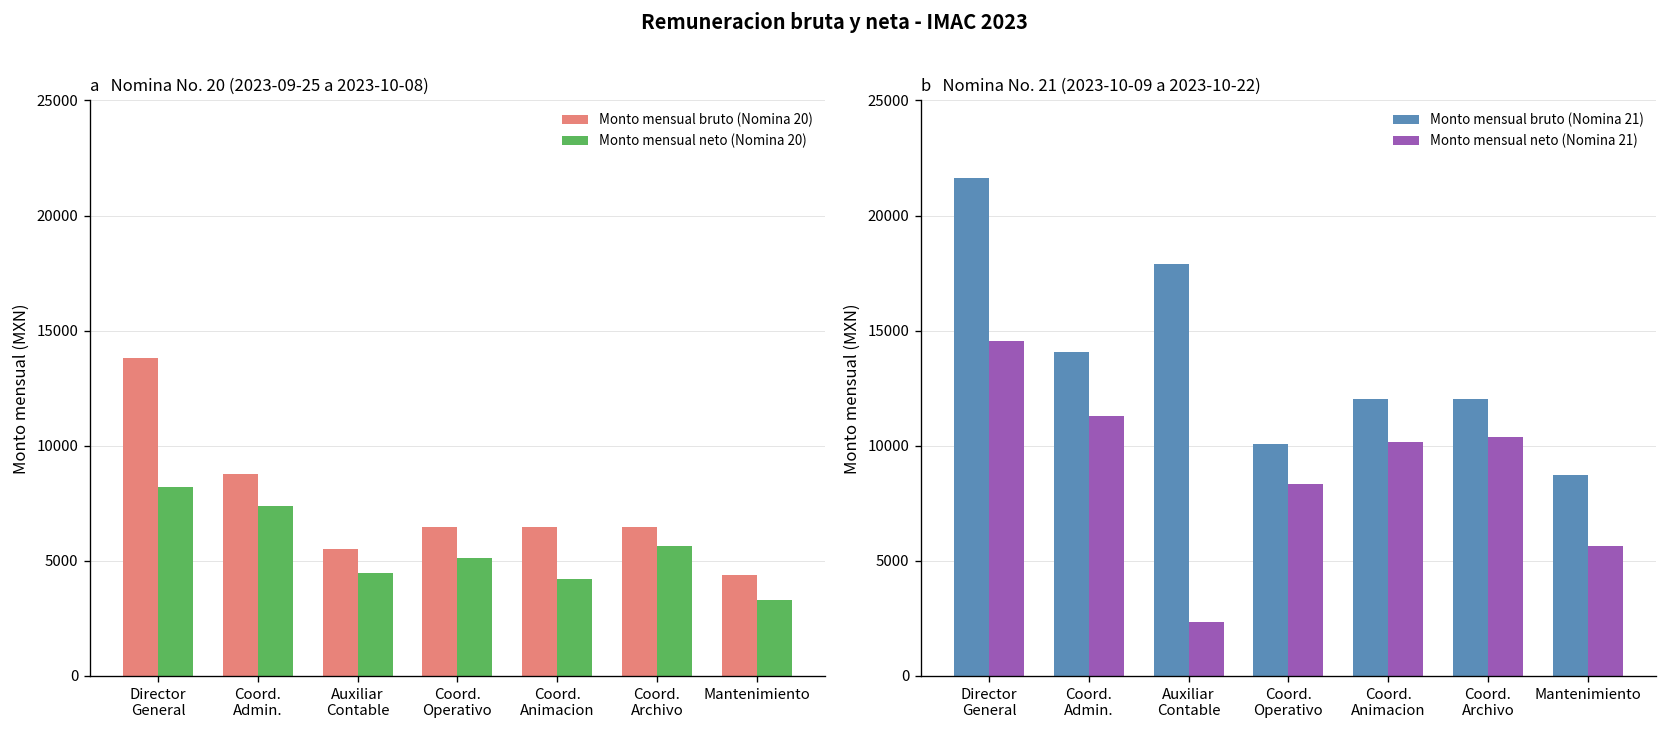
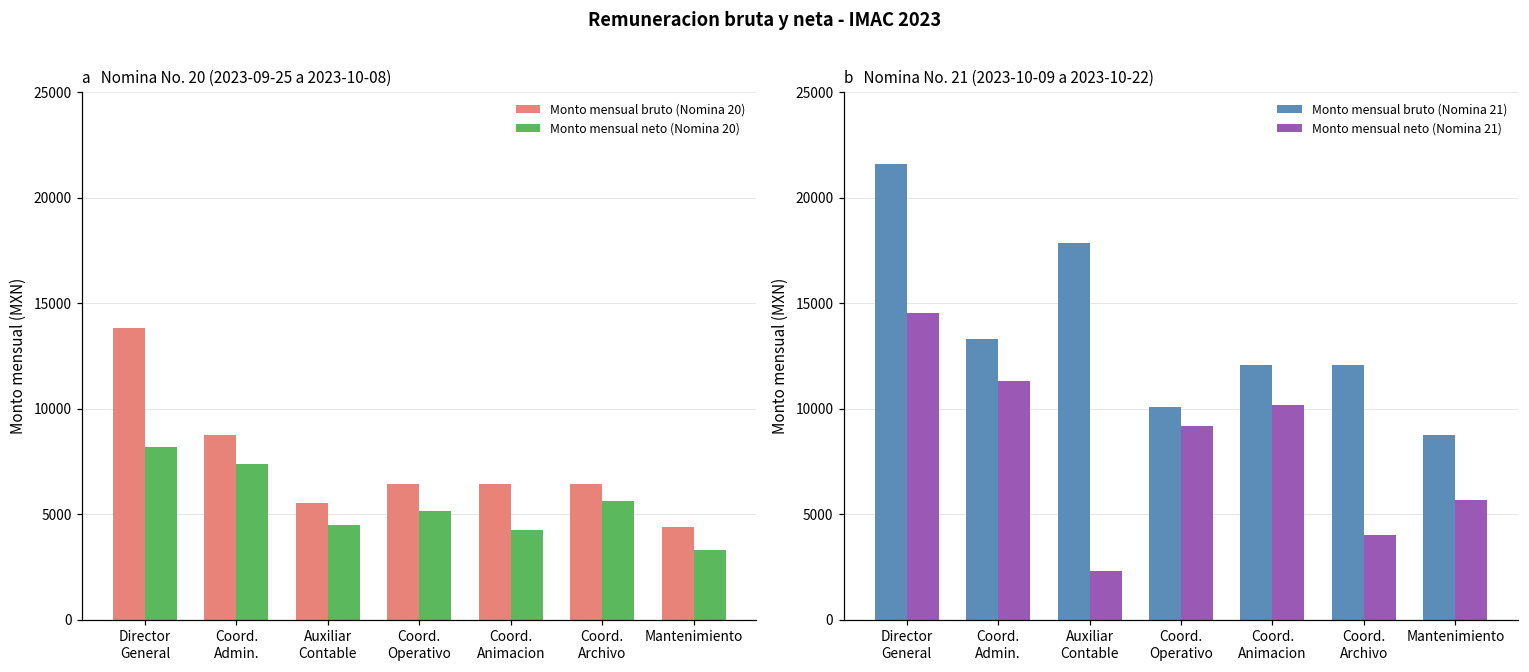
b Nomina No. 21 (2023-10-09 a 2023-10-22), Monto mensual bruto (Nomina 21), Coord. Admin.: 14100 -> 13300
b Nomina No. 21 (2023-10-09 a 2023-10-22), Monto mensual neto (Nomina 21), Coord. Operativo: 8300 -> 9200
b Nomina No. 21 (2023-10-09 a 2023-10-22), Monto mensual neto (Nomina 21), Coord. Archivo: 10400 -> 4000
